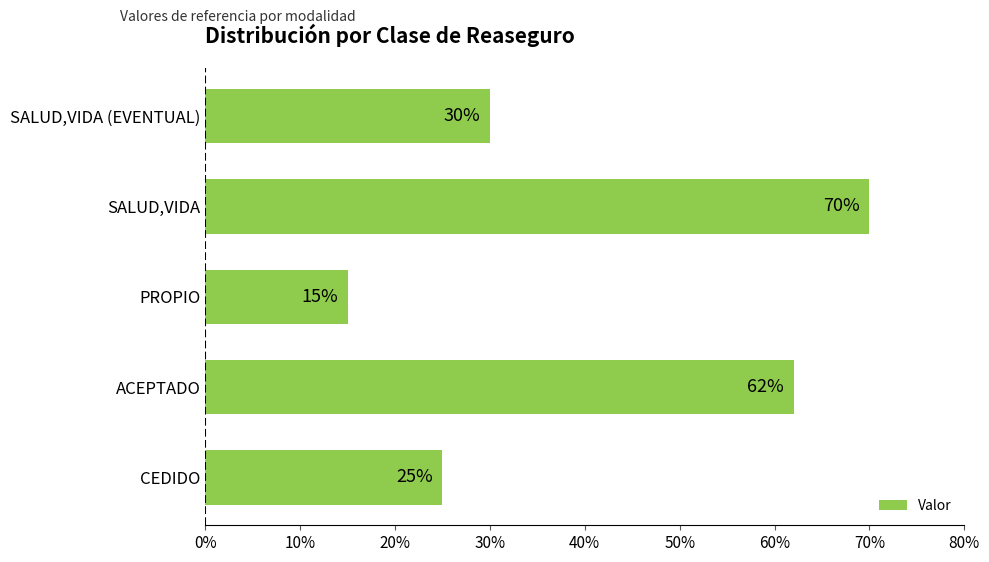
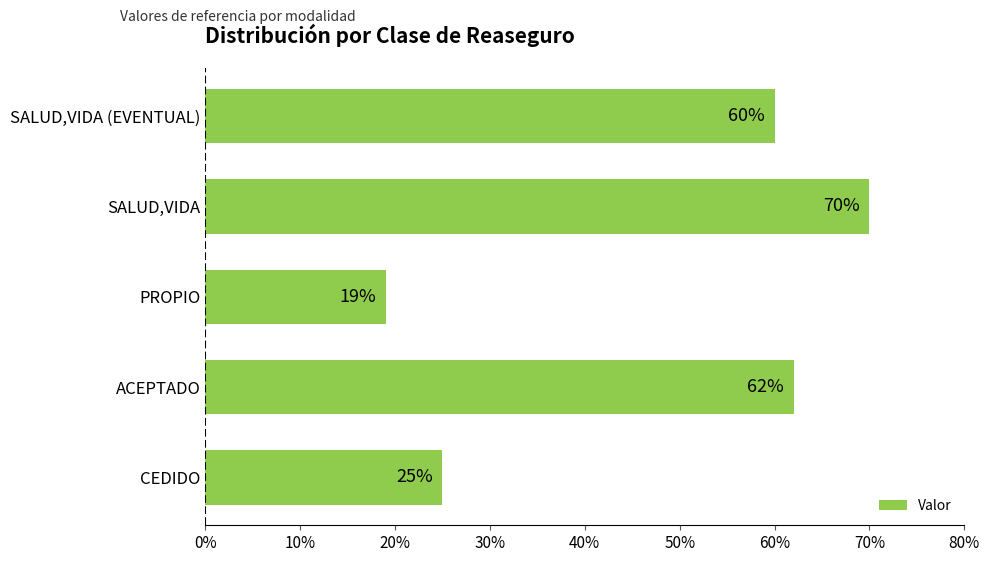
SALUD,VIDA (EVENTUAL): 30% -> 60%
PROPIO: 15% -> 19%
